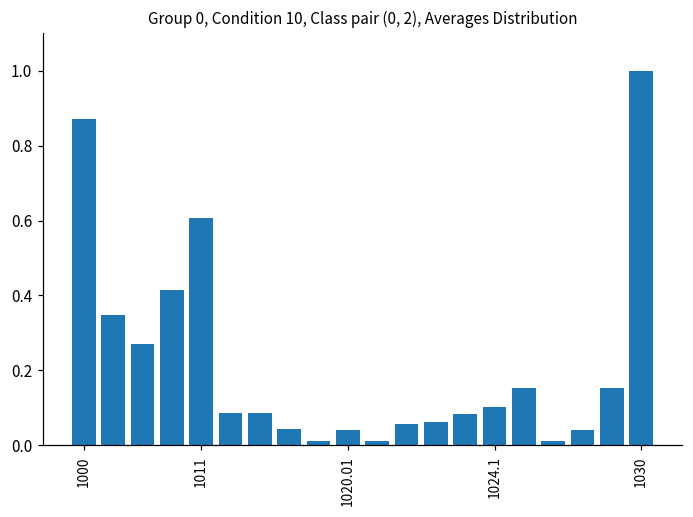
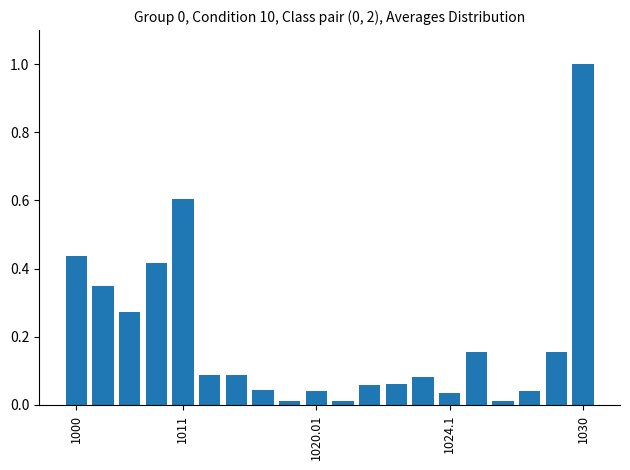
1000: 0.87 -> 0.44
1024.1: 0.10 -> 0.04
